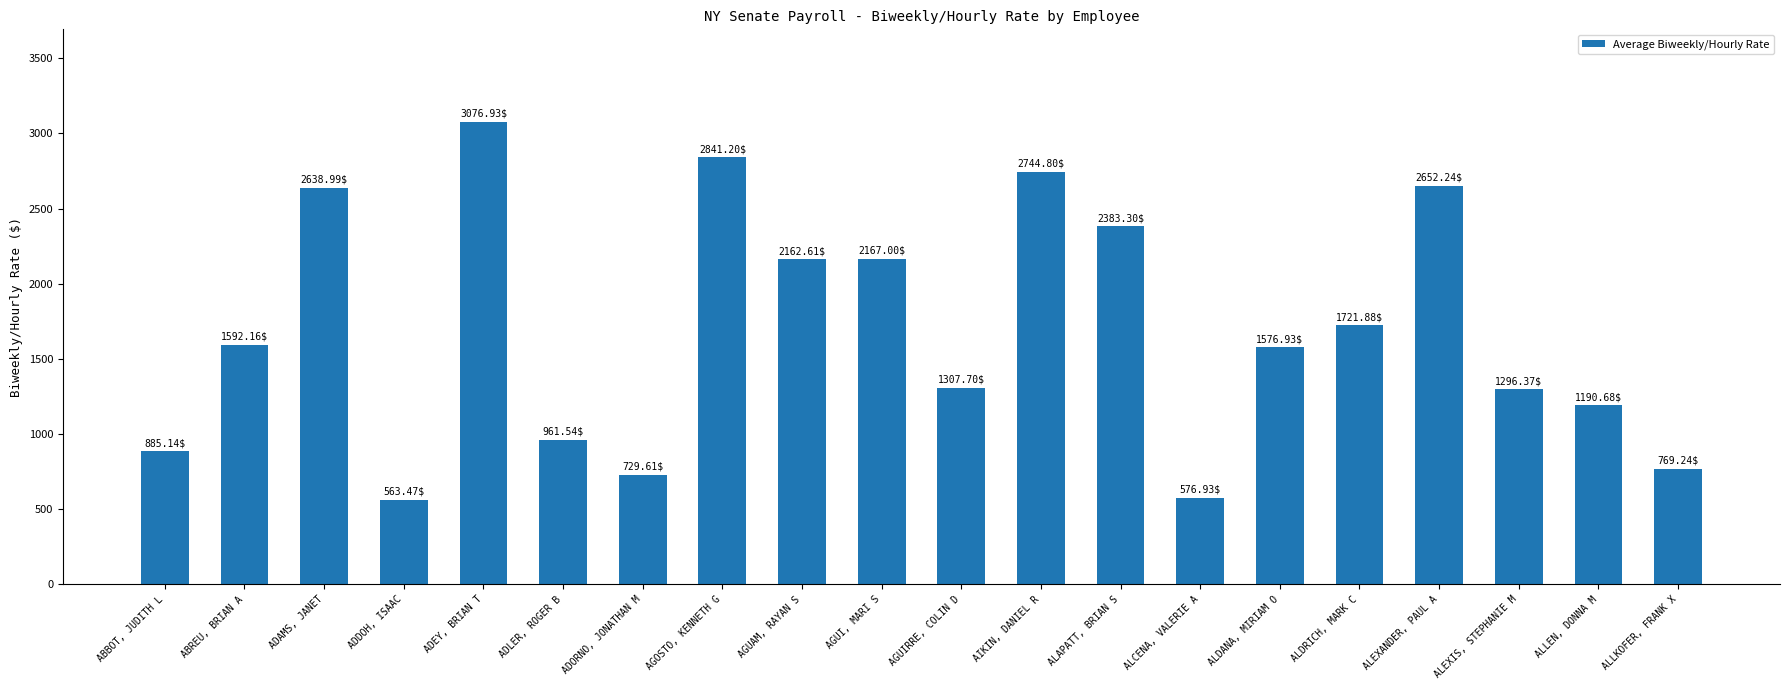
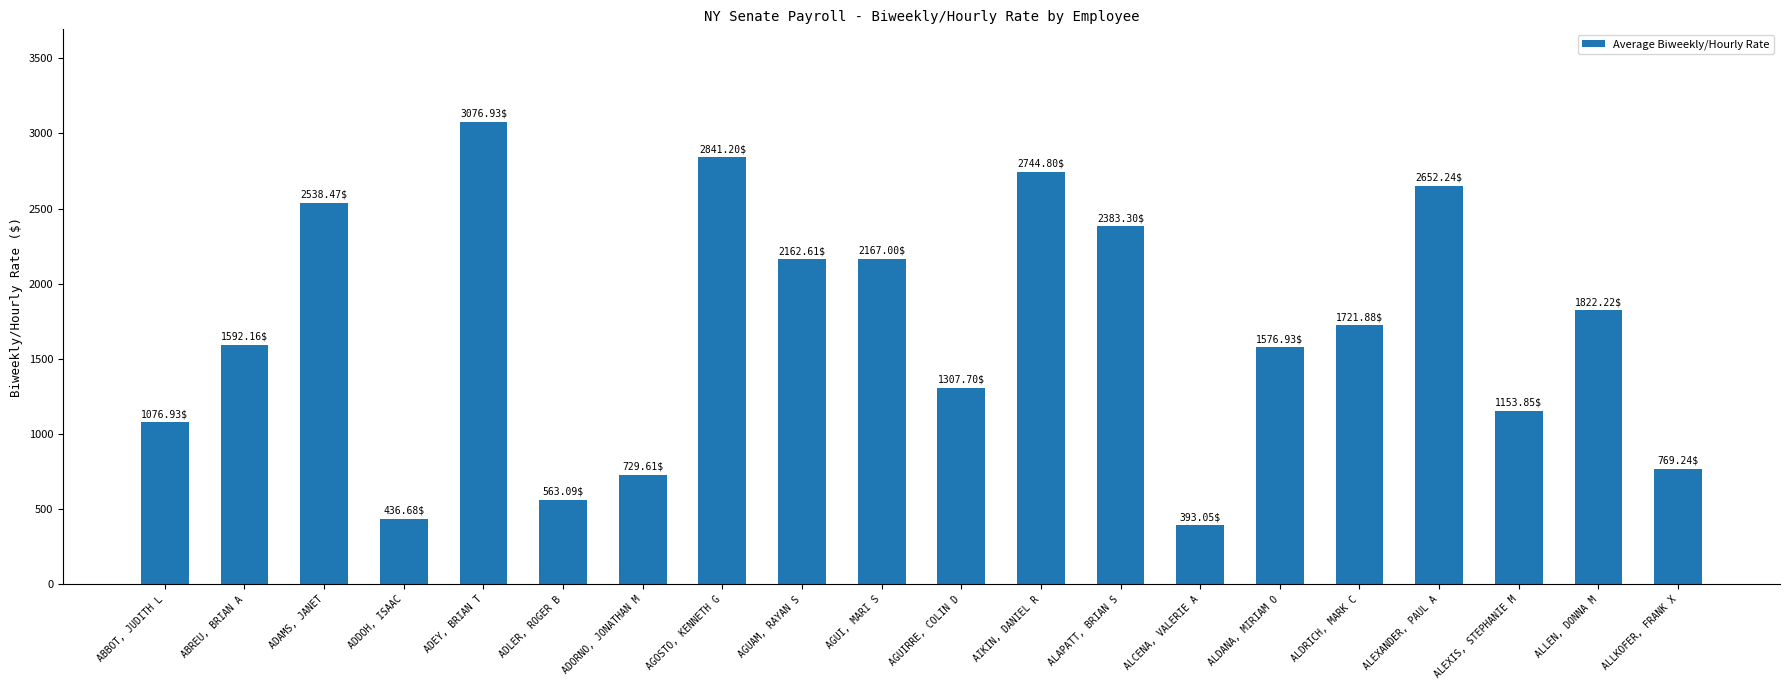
ABBOT, JUDITH L: 885.14$ -> 1076.93$
ADAMS, JANET: 2638.99$ -> 2538.47$
ADDOH, ISAAC: 563.47$ -> 436.68$
ADLER, ROGER B: 961.54$ -> 563.09$
ALCENA, VALERIE A: 576.93$ -> 393.05$
ALEXIS, STEPHANIE M: 1296.37$ -> 1153.85$
ALLEN, DONNA M: 1190.68$ -> 1822.22$
